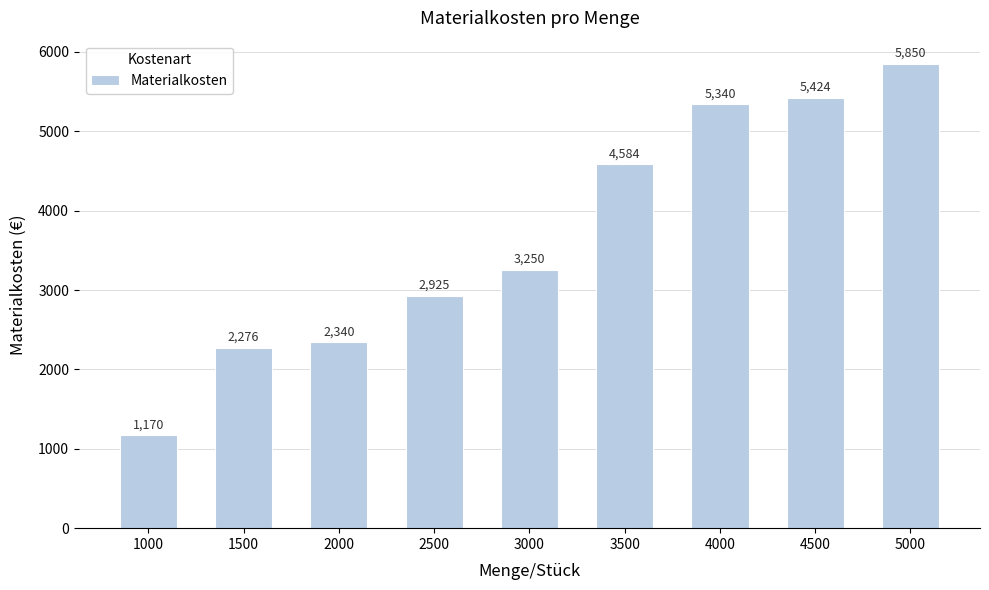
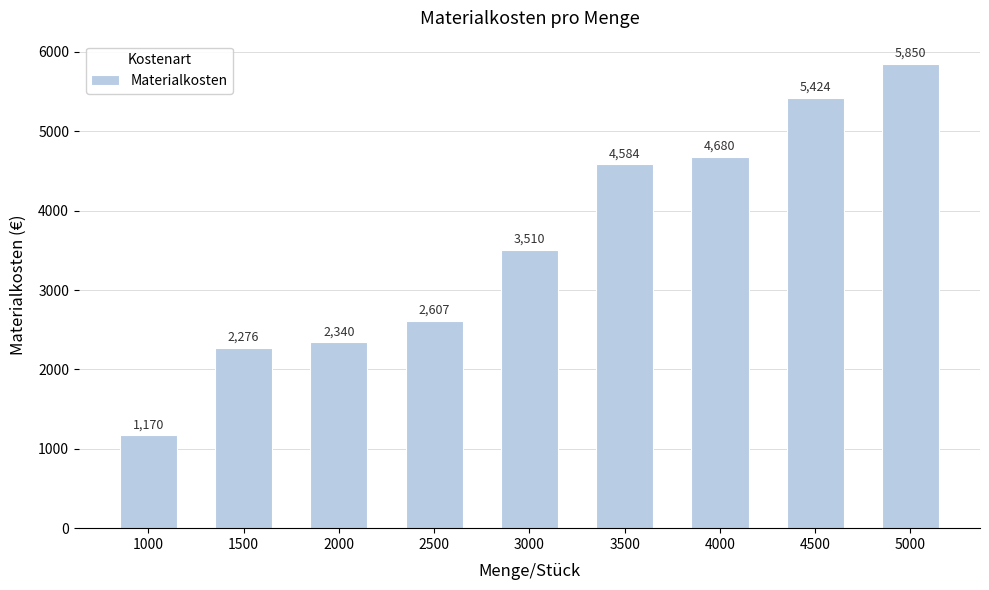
2500: 2,925 -> 2,607
3000: 3,250 -> 3,510
4000: 5,340 -> 4,680
